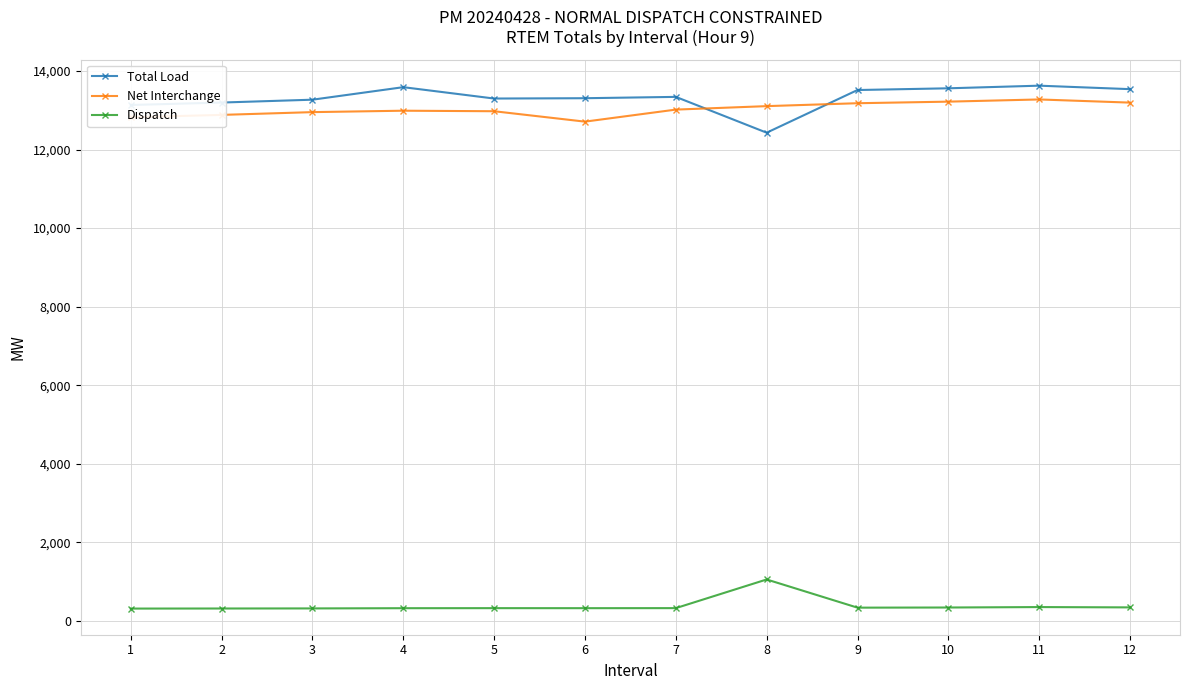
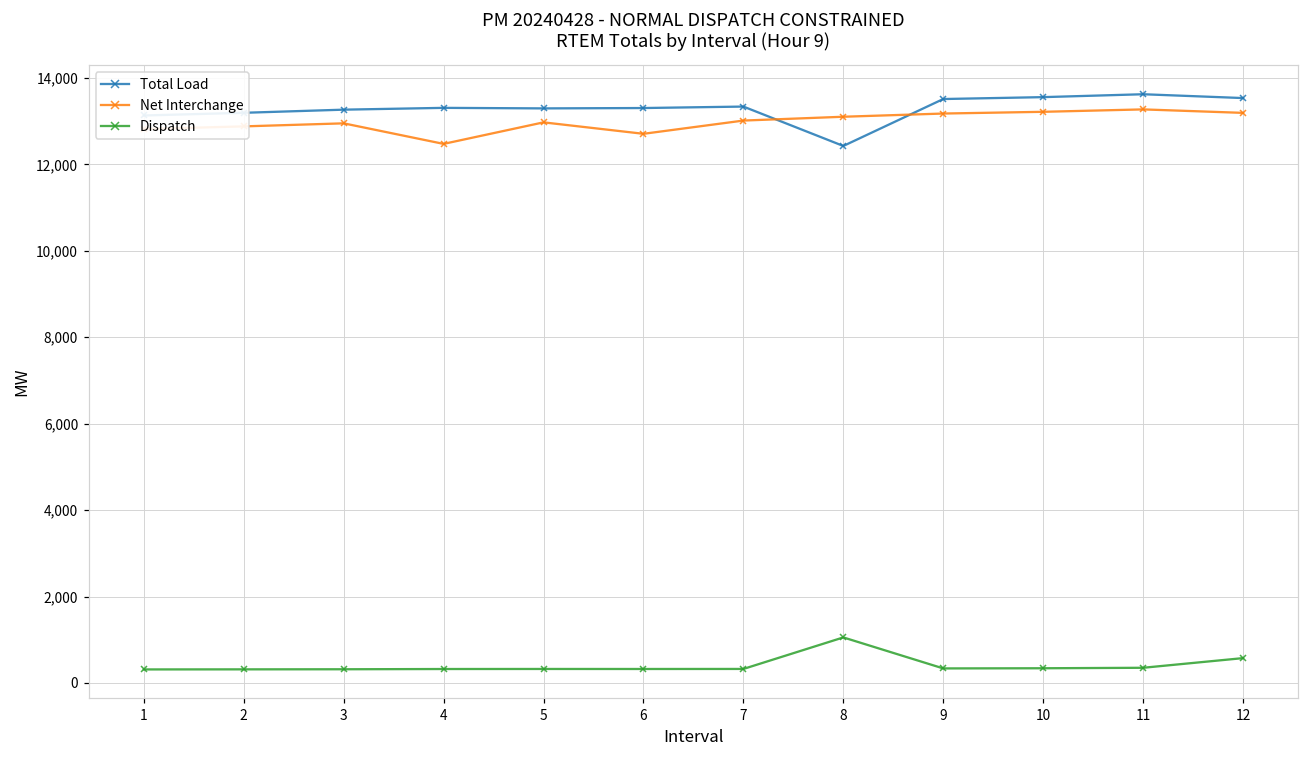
Total Load, 4: 13,600 -> 13,300
Net Interchange, 4: 13,000 -> 12,500
Dispatch, 12: 300 -> 600
